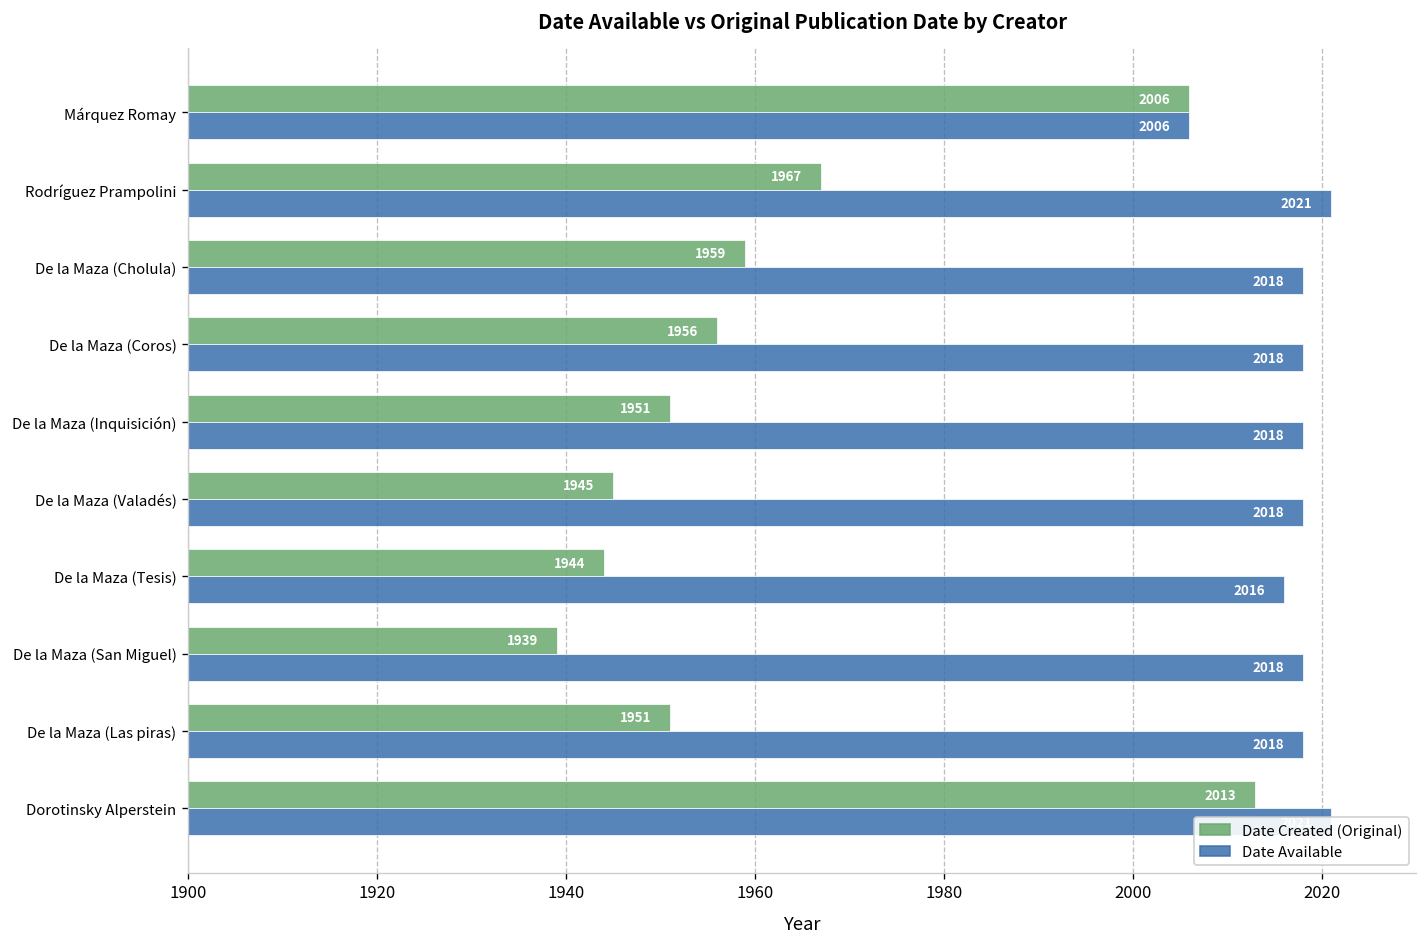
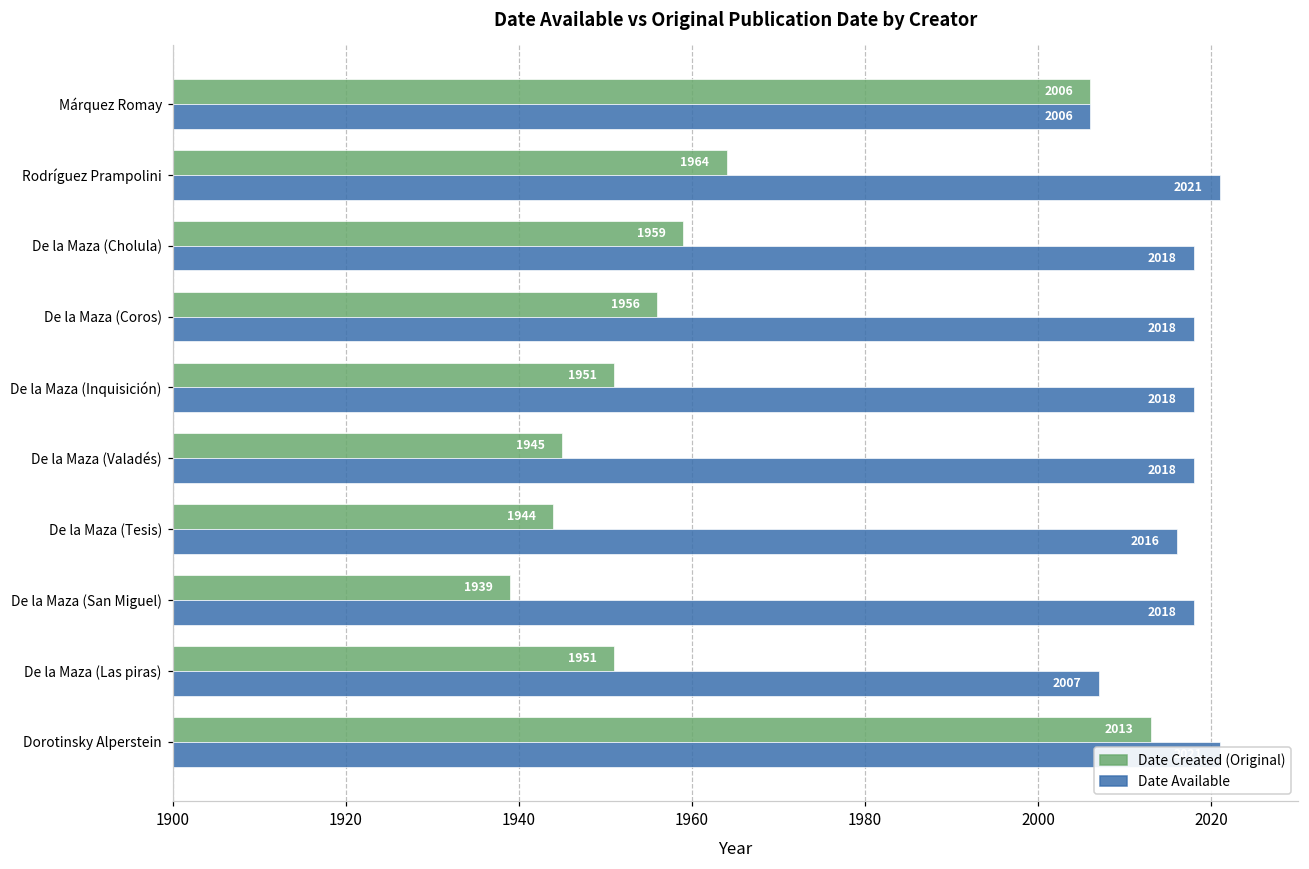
Date Created (Original), Rodríguez Prampolini: 1967 -> 1964
Date Available, De la Maza (Las piras): 2018 -> 2007
